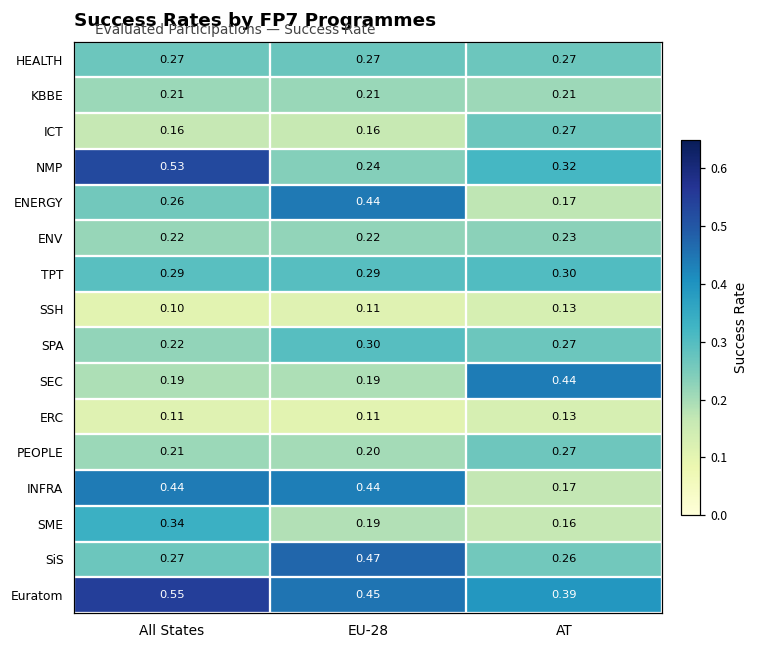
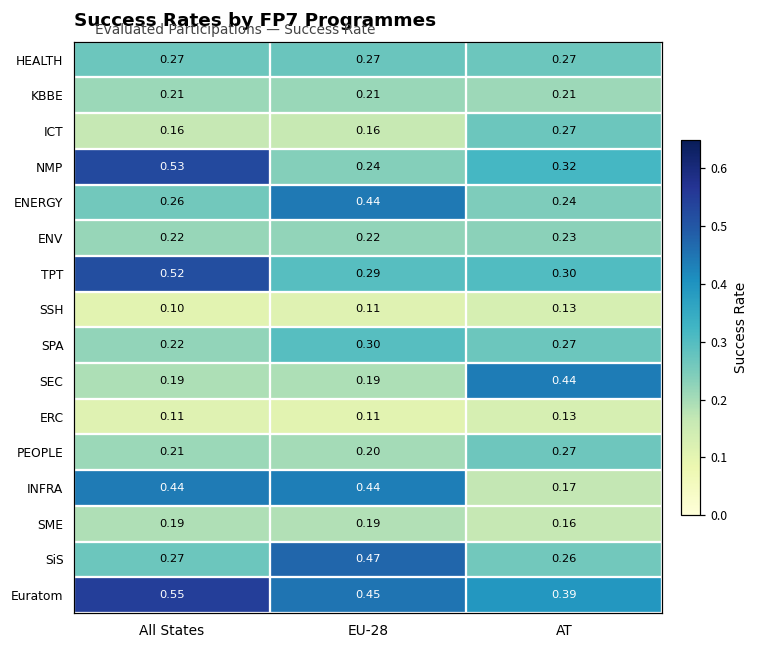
ENERGY, AT: 0.17 -> 0.24
TPT, All States: 0.29 -> 0.52
SME, All States: 0.34 -> 0.19
